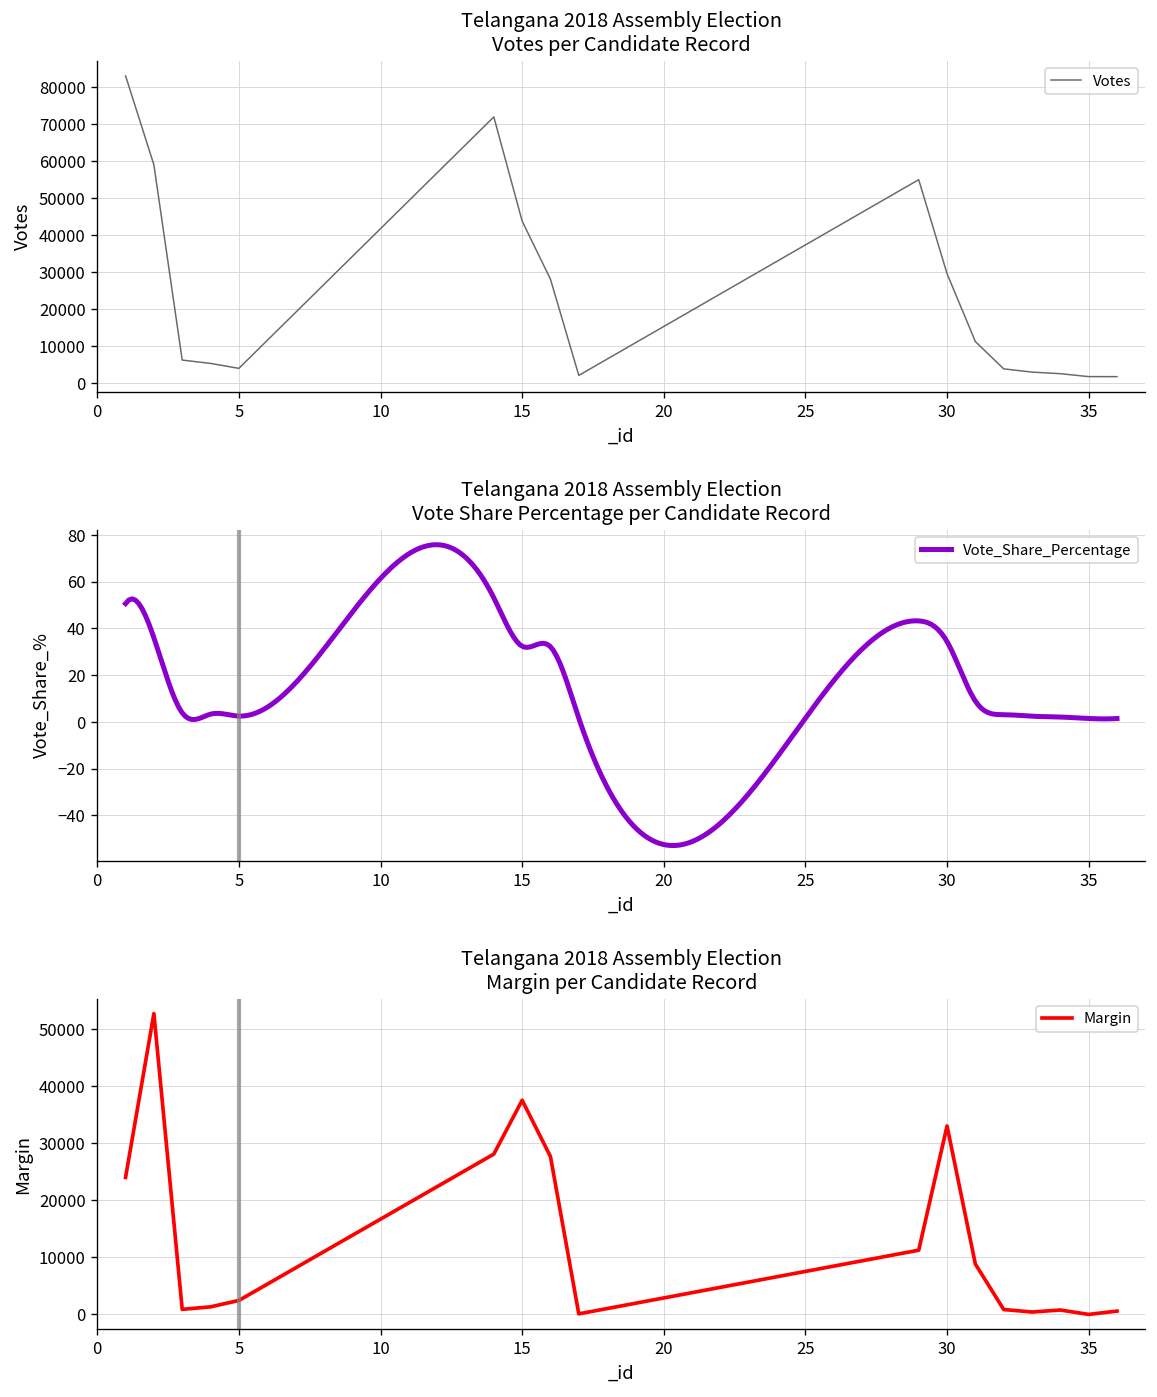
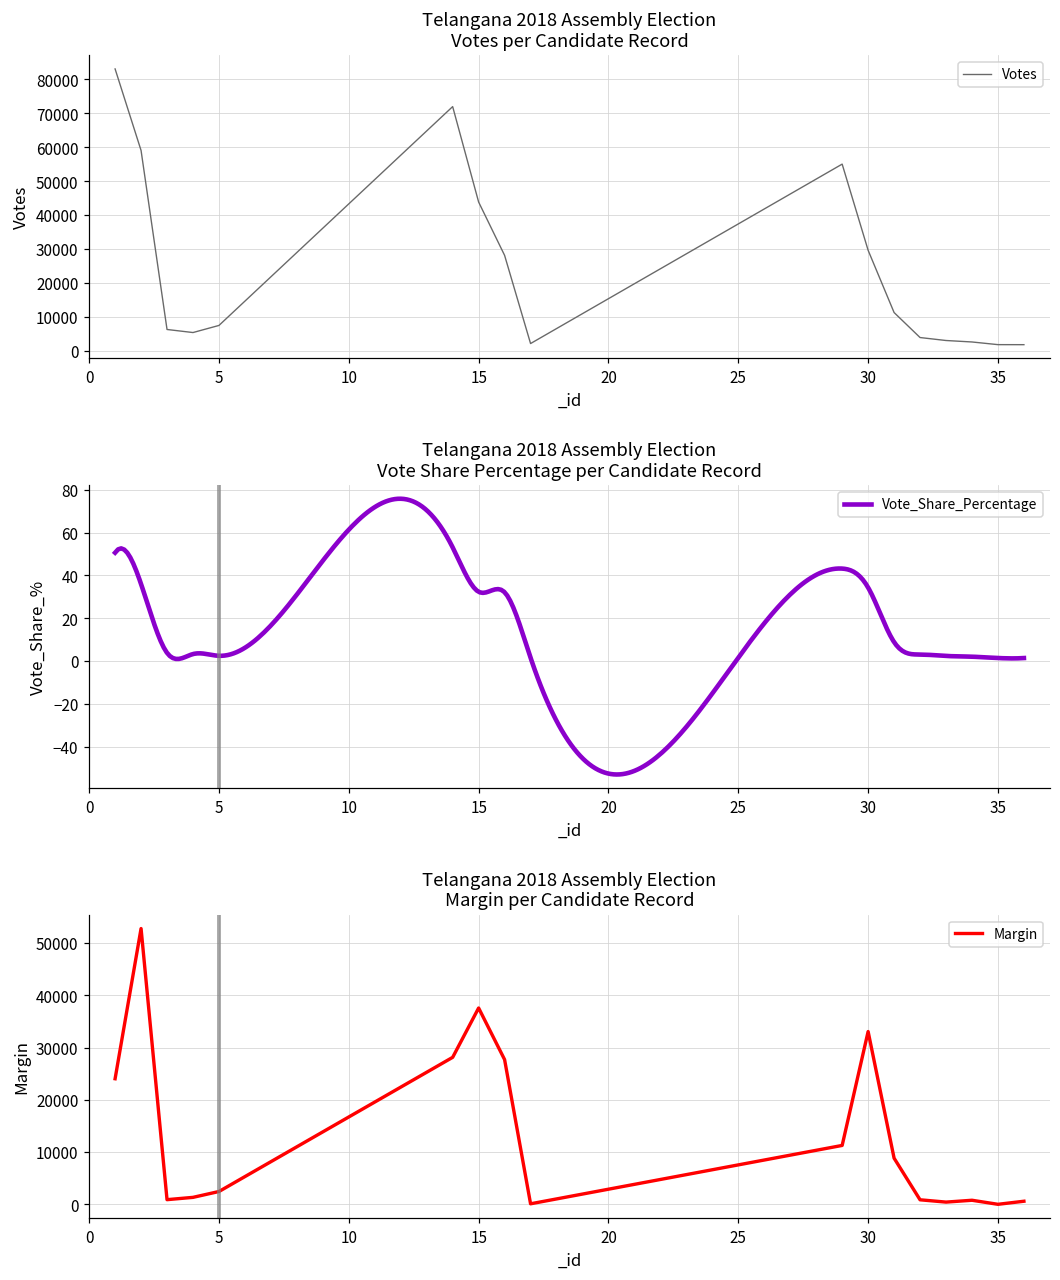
Telangana 2018 Assembly Election Votes per Candidate Record, 5: 4000 -> 7000
